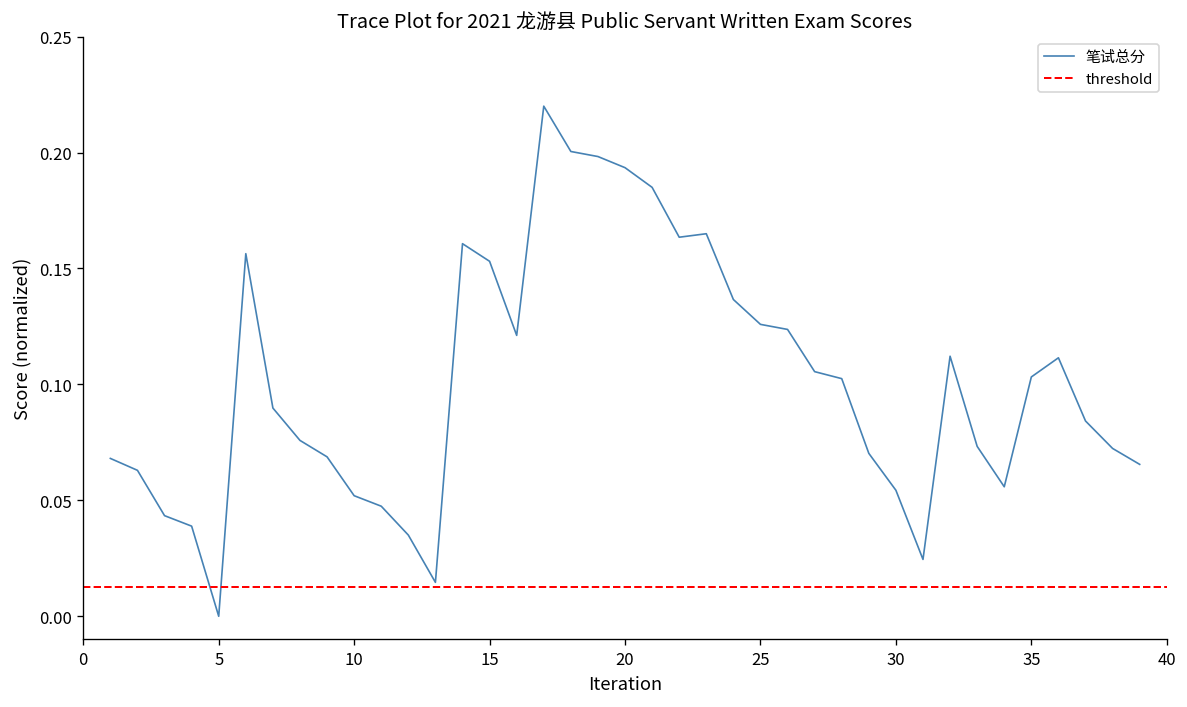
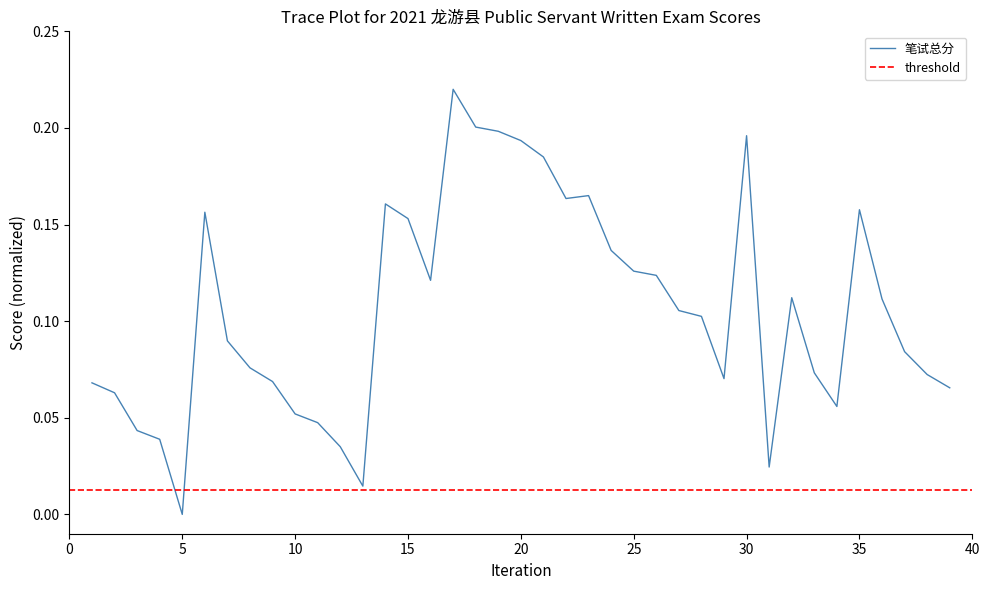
30: 0.054 -> 0.196
35: 0.103 -> 0.158
